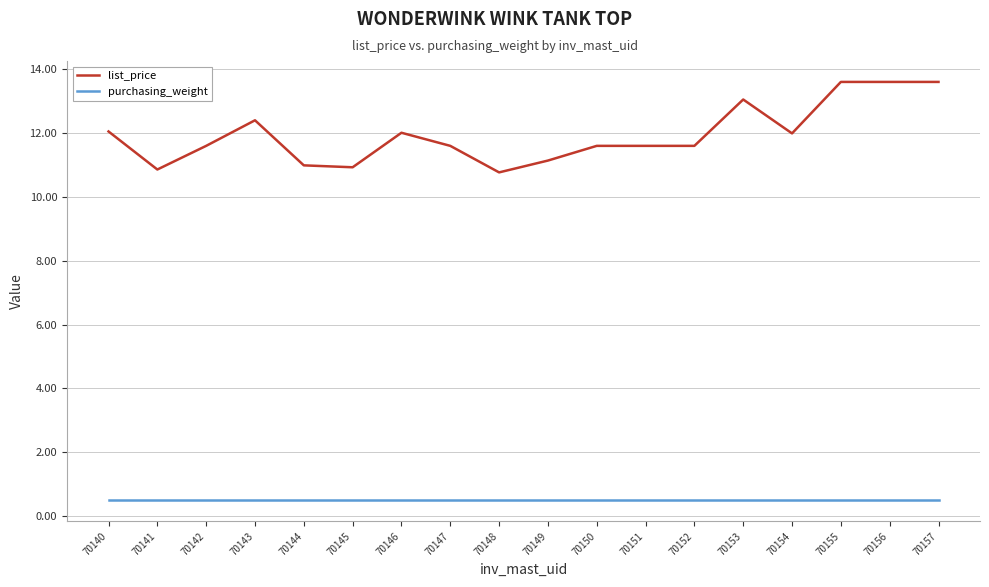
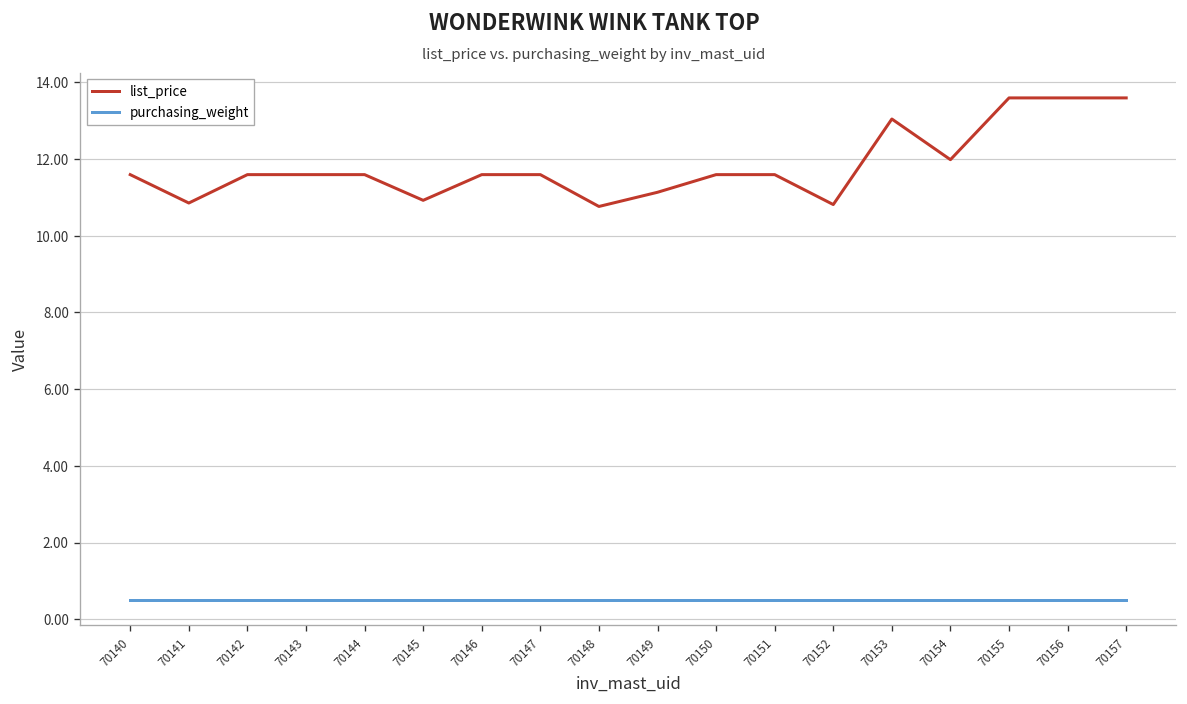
list_price, 70140: 12.0 -> 11.6
list_price, 70143: 12.4 -> 11.6
list_price, 70144: 11.0 -> 11.6
list_price, 70146: 12.0 -> 11.6
list_price, 70152: 11.6 -> 10.8
